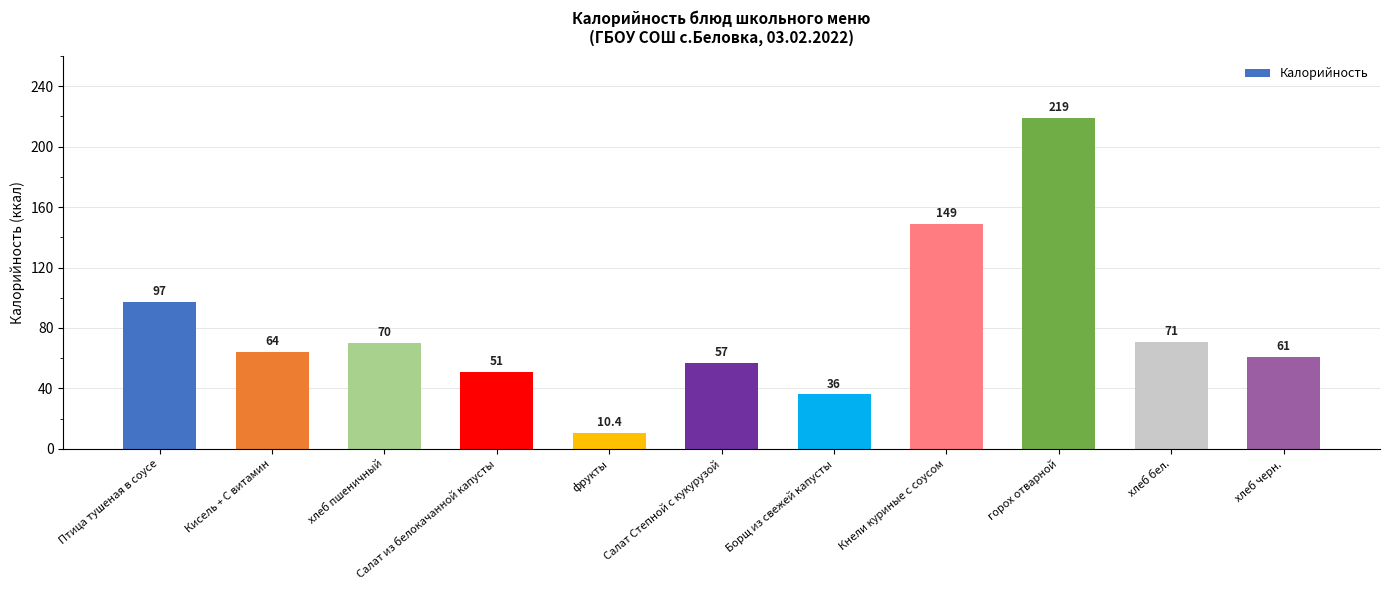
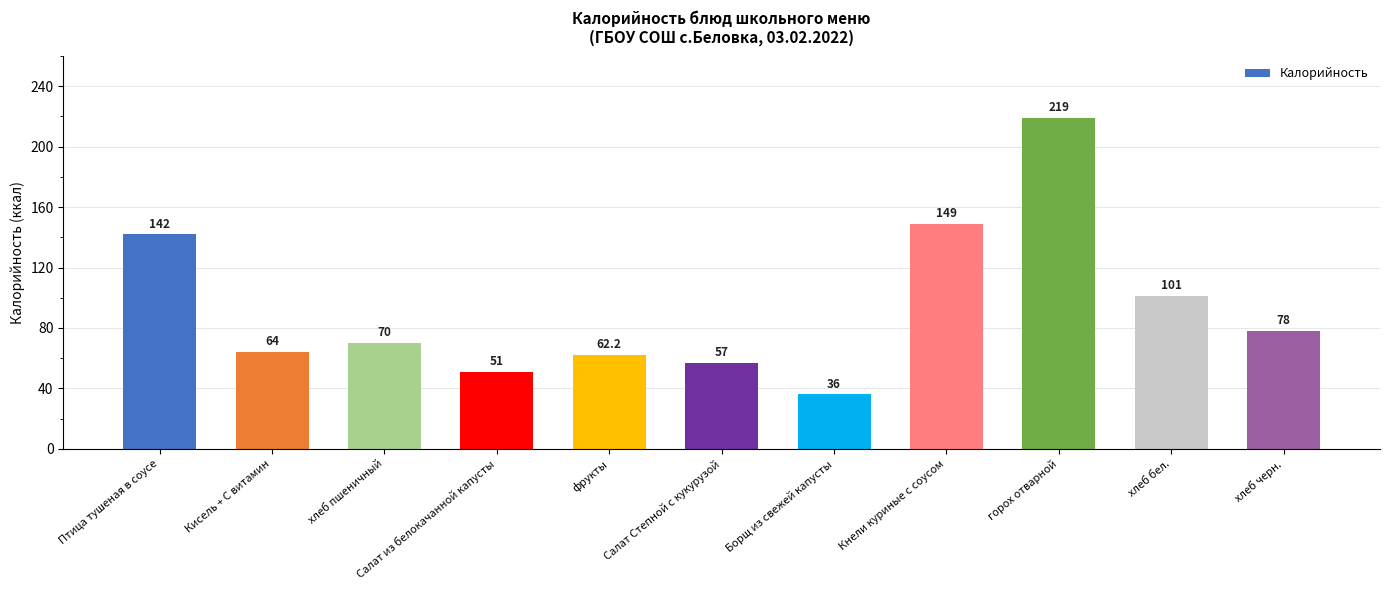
Птица тушеная в соусе: 97 -> 142
фрукты: 10.4 -> 62.2
хлеб бел.: 71 -> 101
хлеб черн.: 61 -> 78
